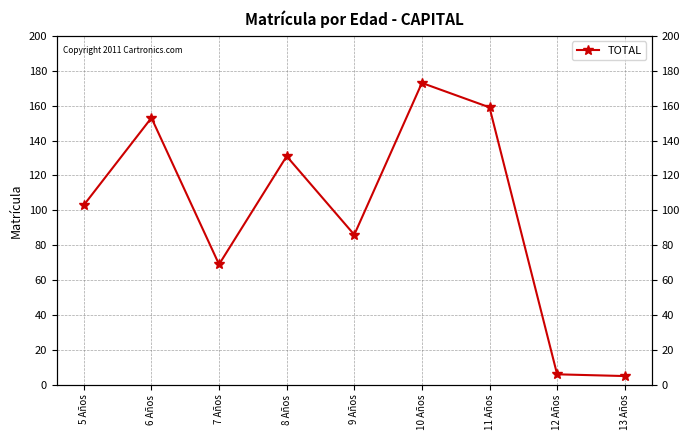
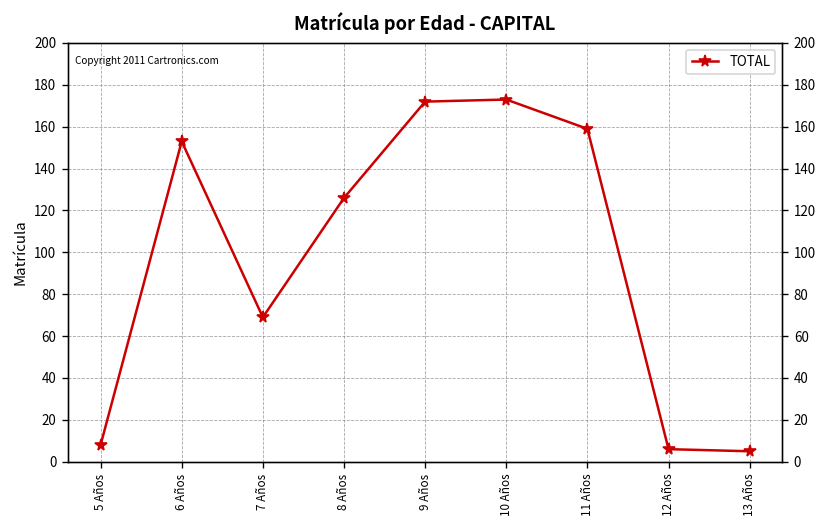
5 Años: 103 -> 8
8 Años: 131 -> 126
9 Años: 86 -> 172
